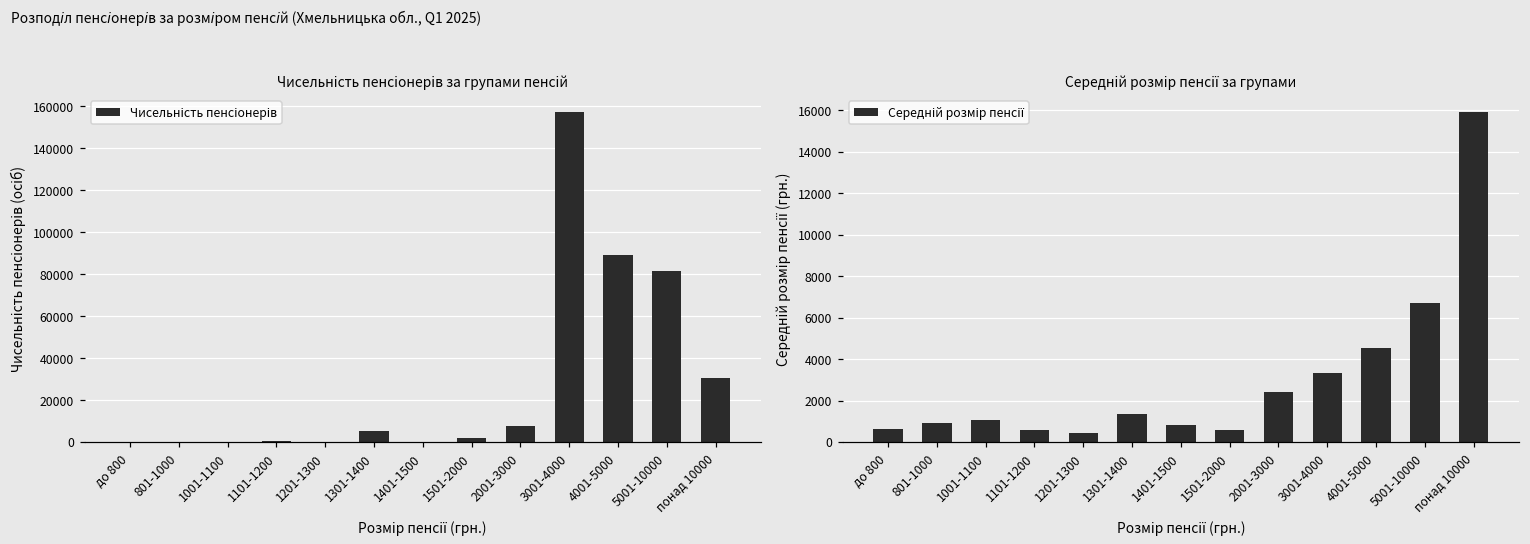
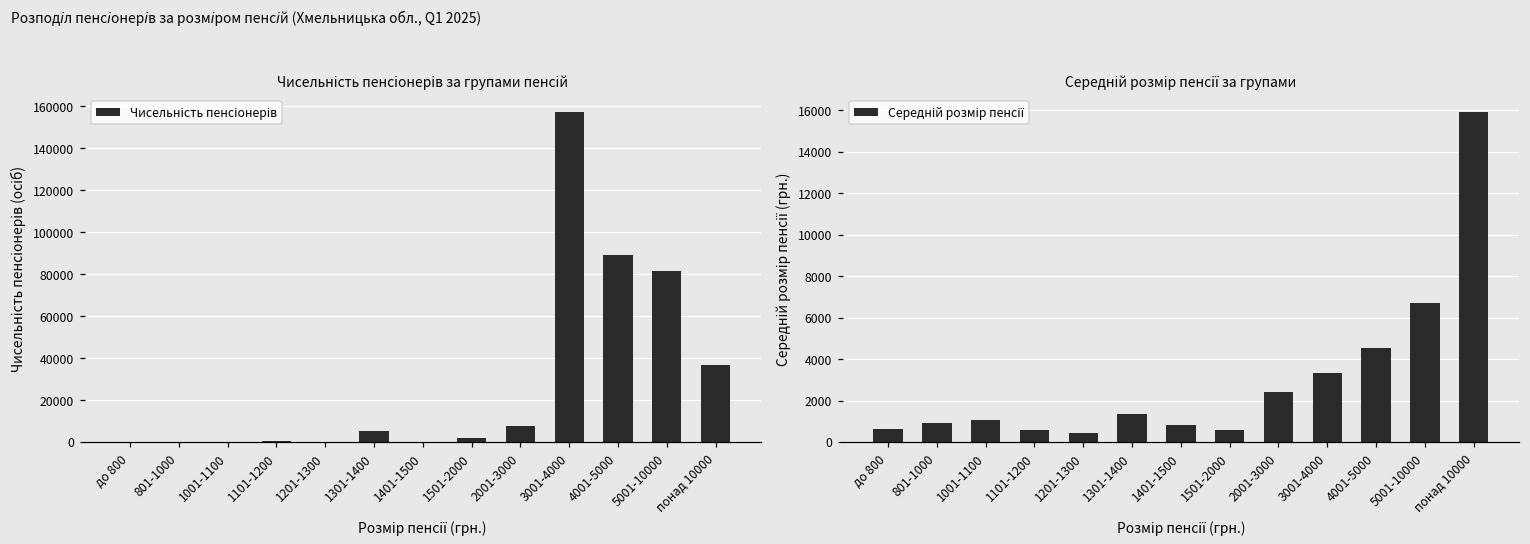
Чисельність пенсіонерів за групами пенсій, понад 10000: 30000 -> 37000
